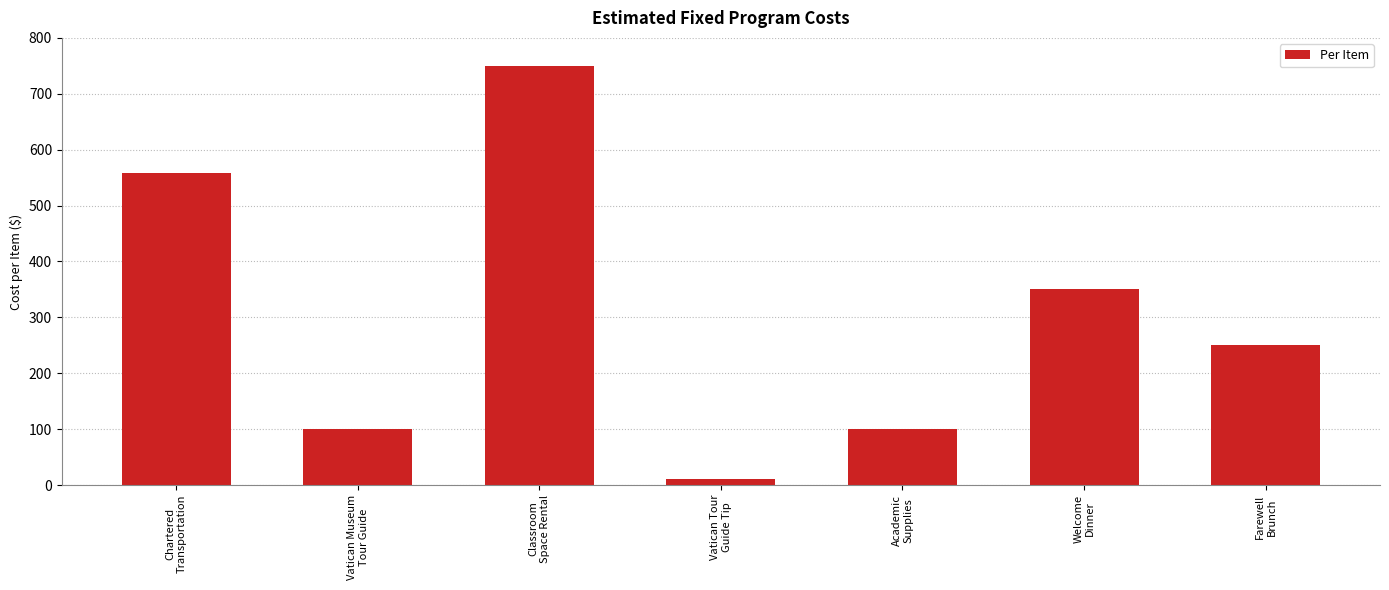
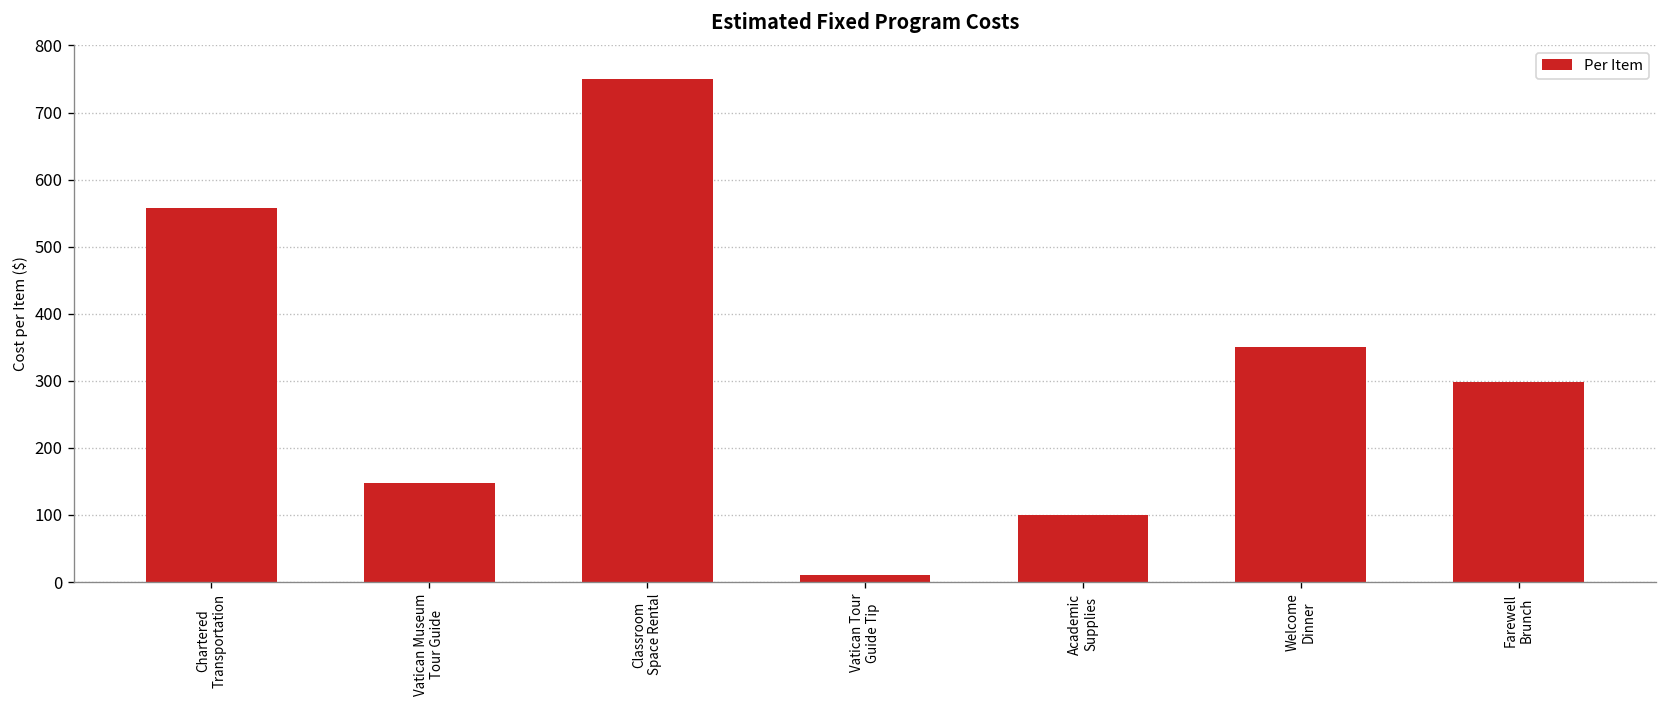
Vatican Museum Tour Guide: 100 -> 150
Farewell Brunch: 250 -> 300
